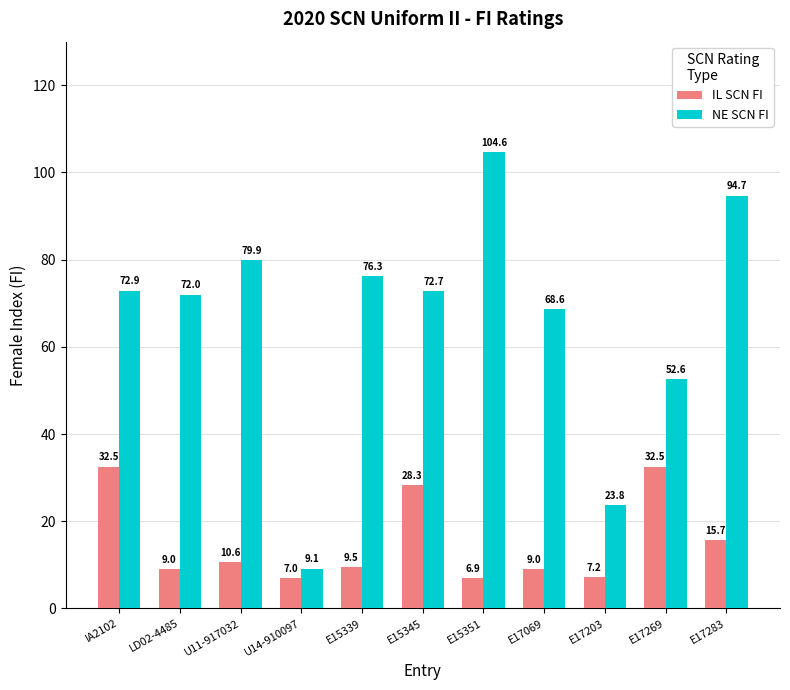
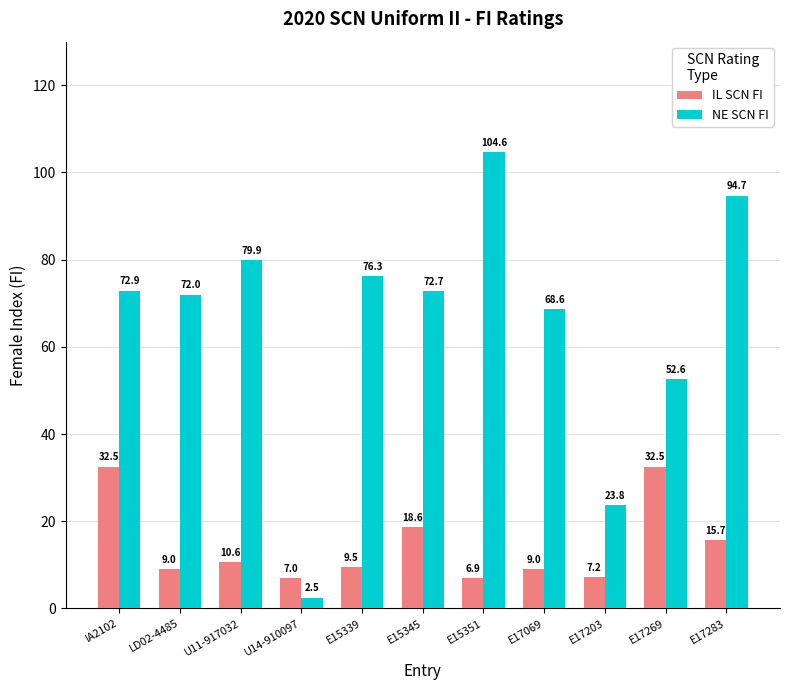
NE SCN FI, U14-910097: 9.1 -> 2.5
IL SCN FI, E15345: 28.3 -> 18.6
